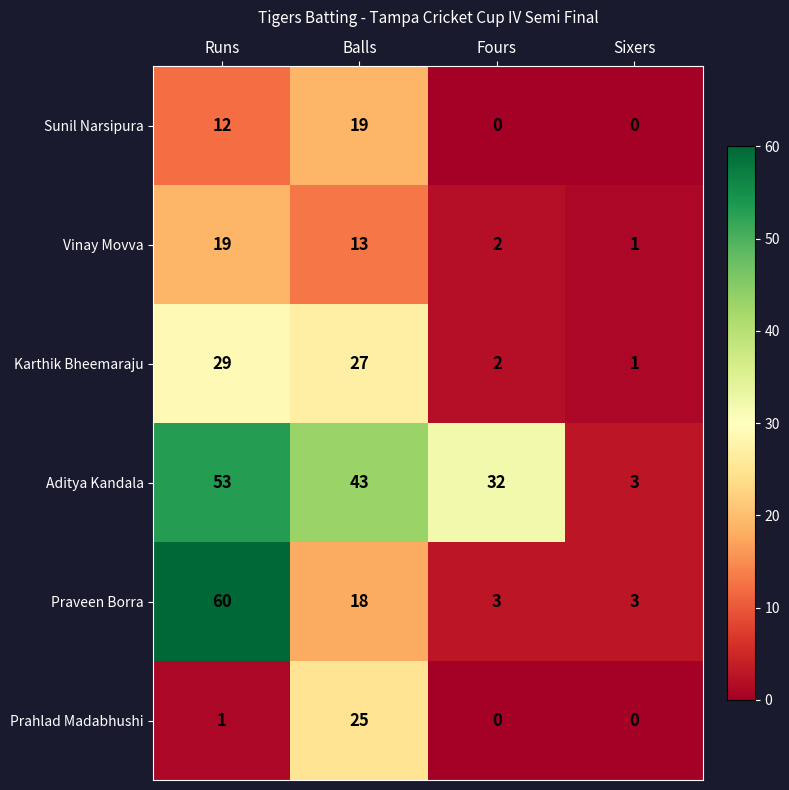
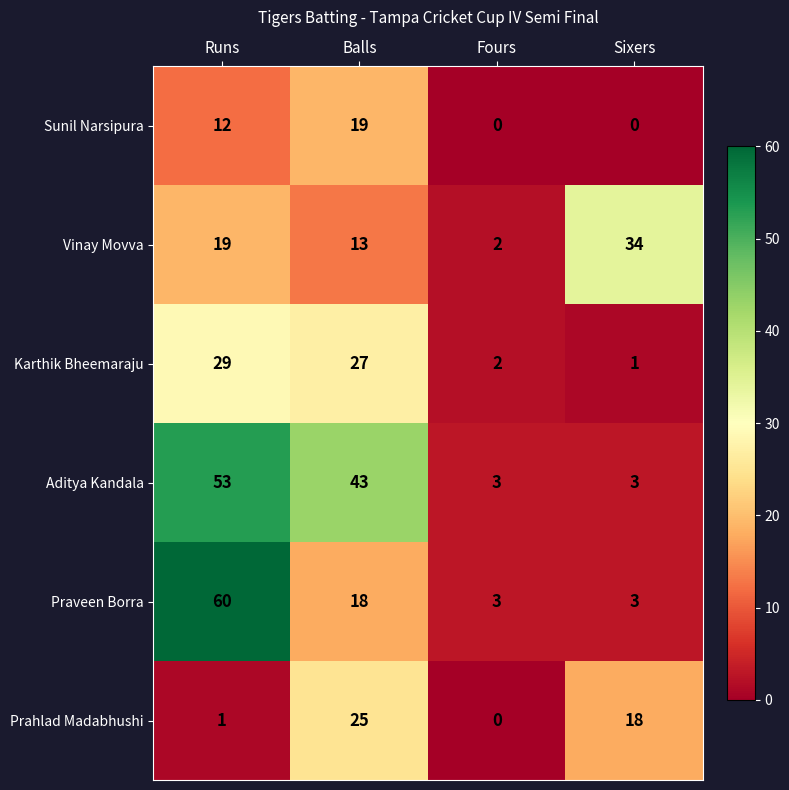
Vinay Movva, Sixers: 1 -> 34
Aditya Kandala, Fours: 32 -> 3
Prahlad Madabhushi, Sixers: 0 -> 18
